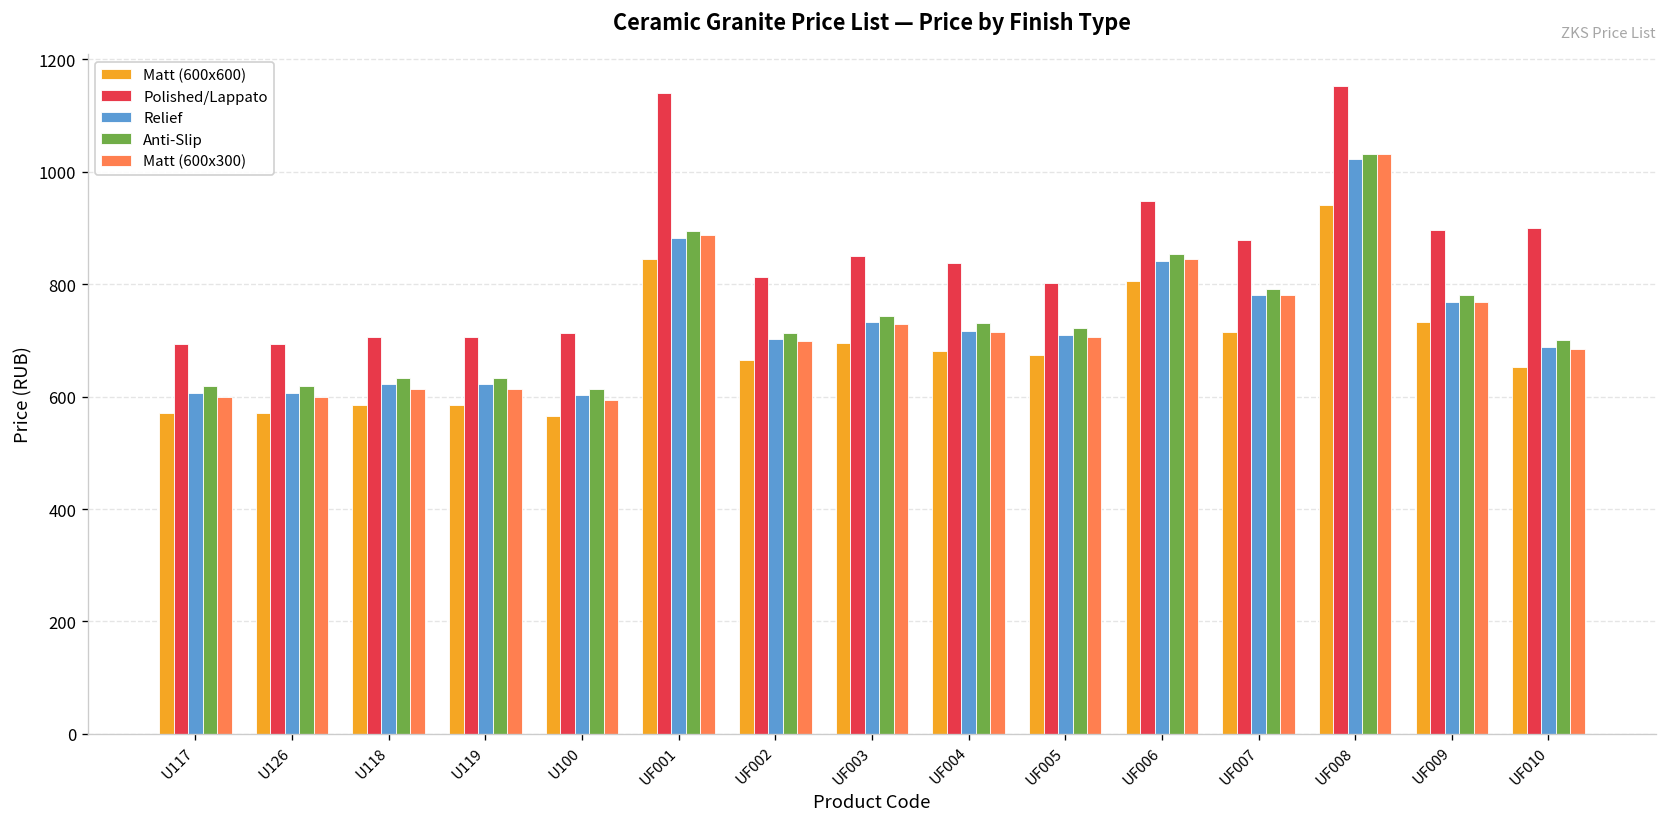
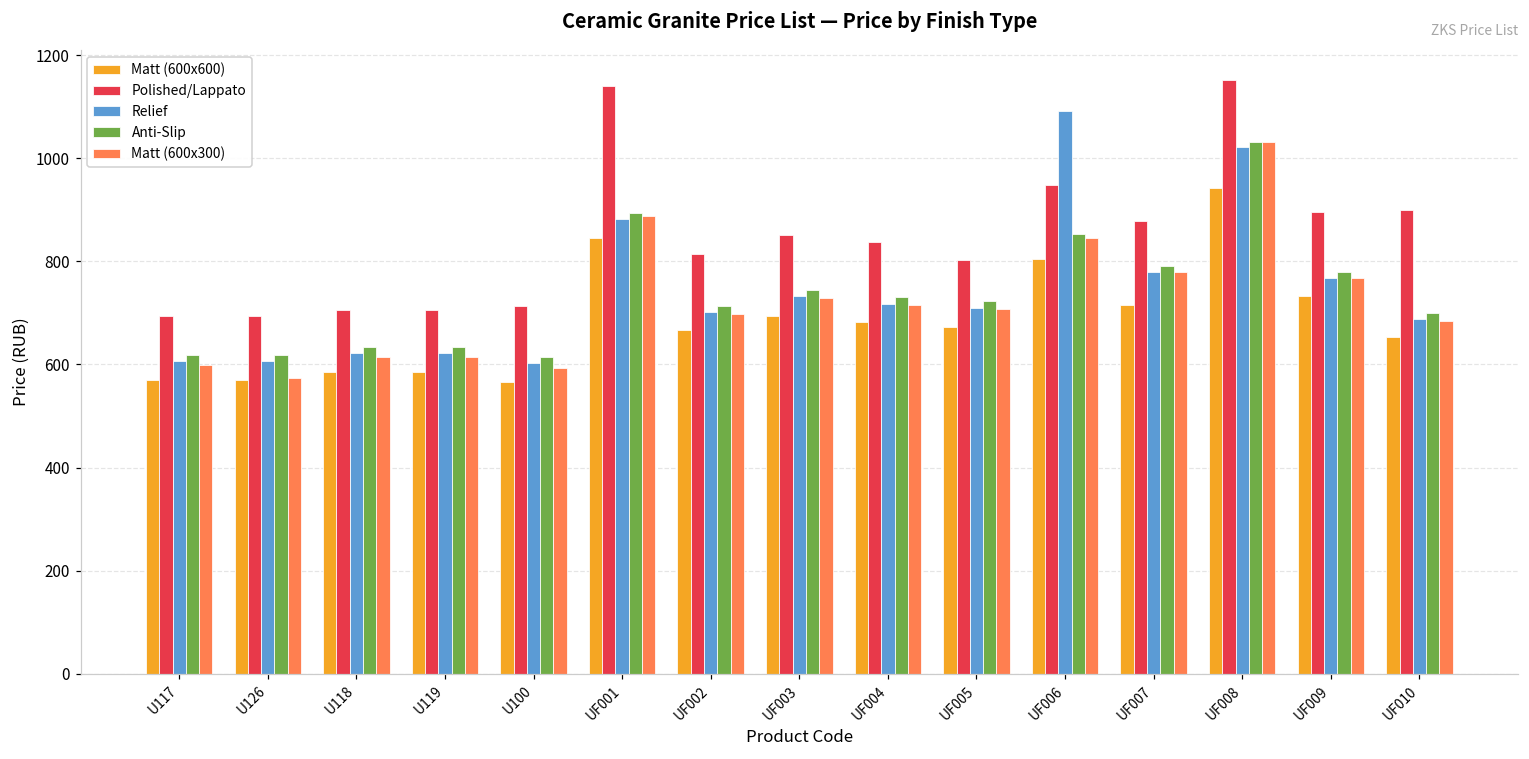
Matt (600x300), U126: 600 -> 570
Relief, UF006: 840 -> 1090
